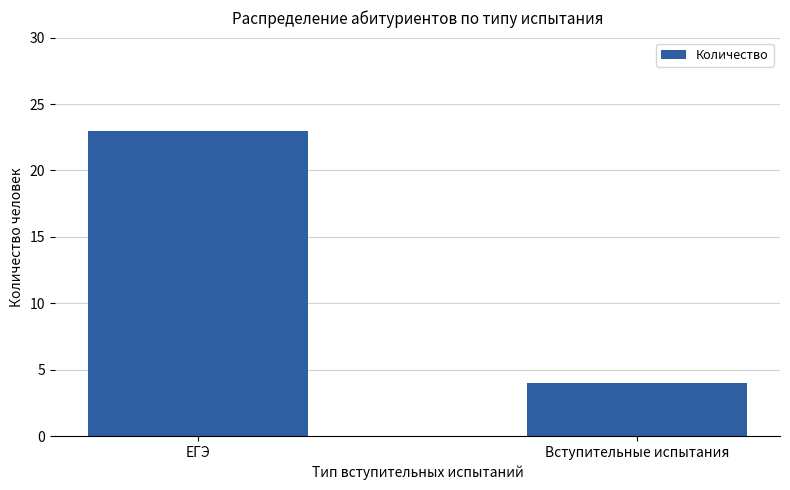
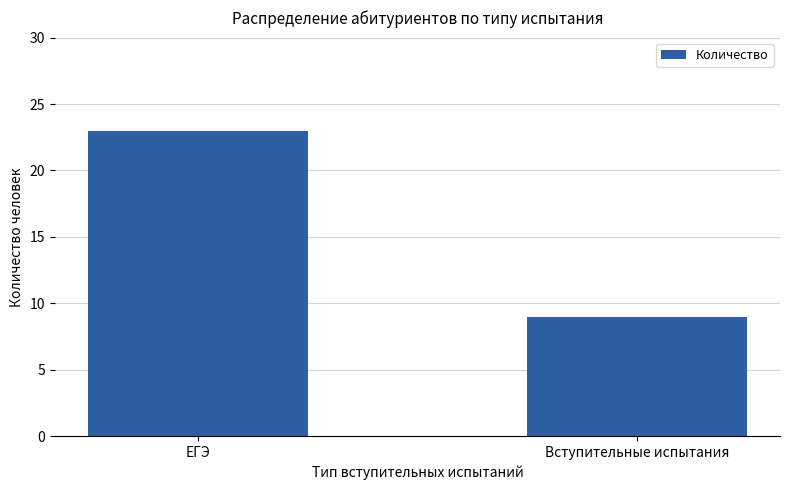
Вступительные испытания: 4 -> 9
